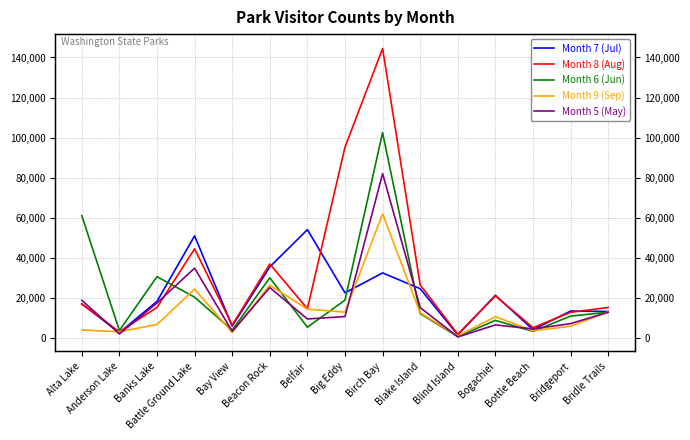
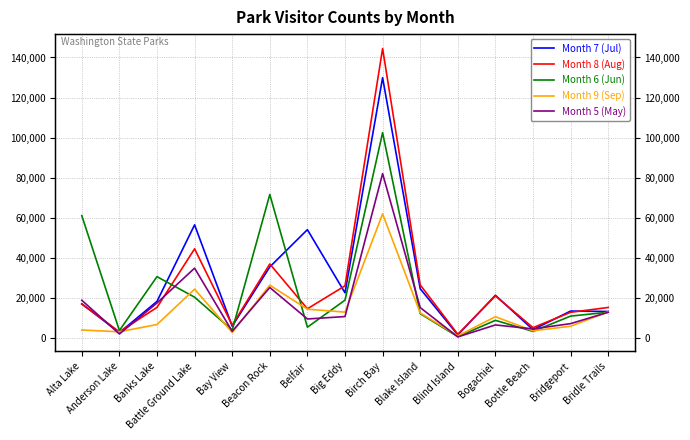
Month 7 (Jul), Battle Ground Lake: 51,000 -> 57,000
Month 6 (Jun), Beacon Rock: 30,000 -> 72,000
Month 8 (Aug), Big Eddy: 95,000 -> 26,000
Month 7 (Jul), Birch Bay: 33,000 -> 130,000
